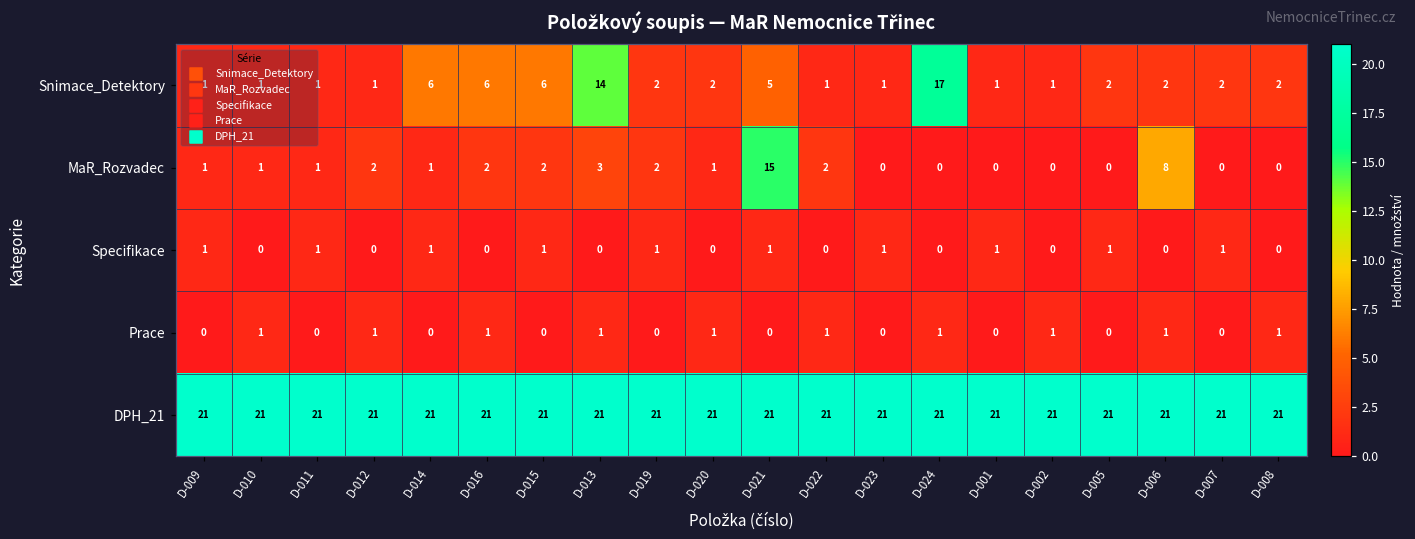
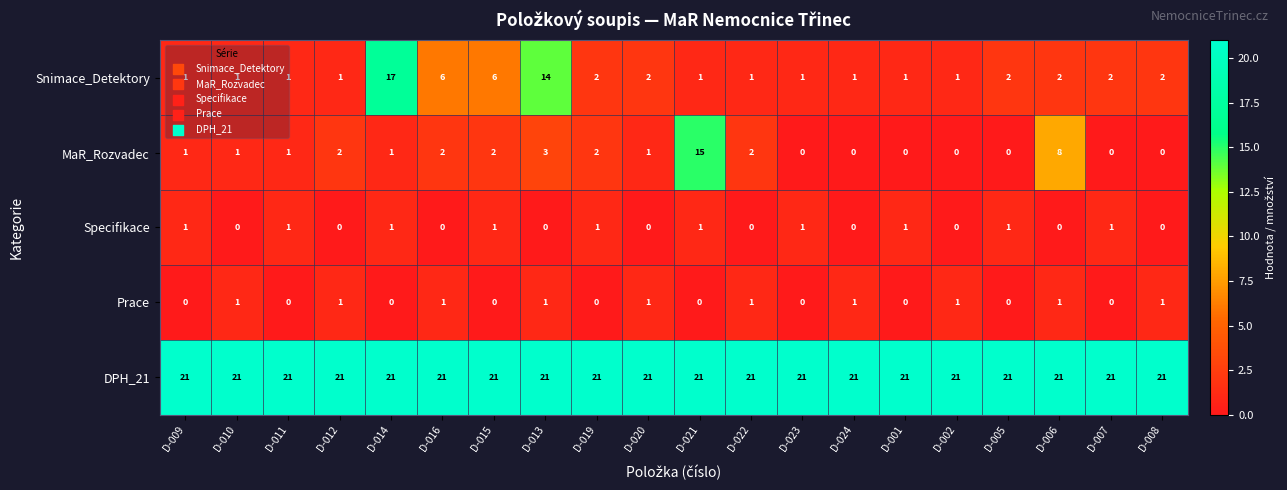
Snimace_Detektory, D-014: 6 -> 17
Snimace_Detektory, D-021: 5 -> 1
Snimace_Detektory, D-024: 17 -> 1
